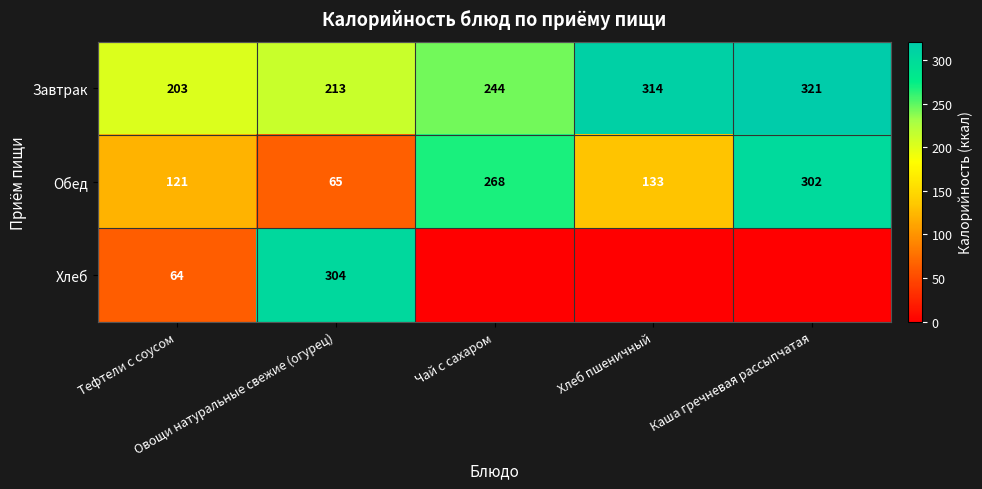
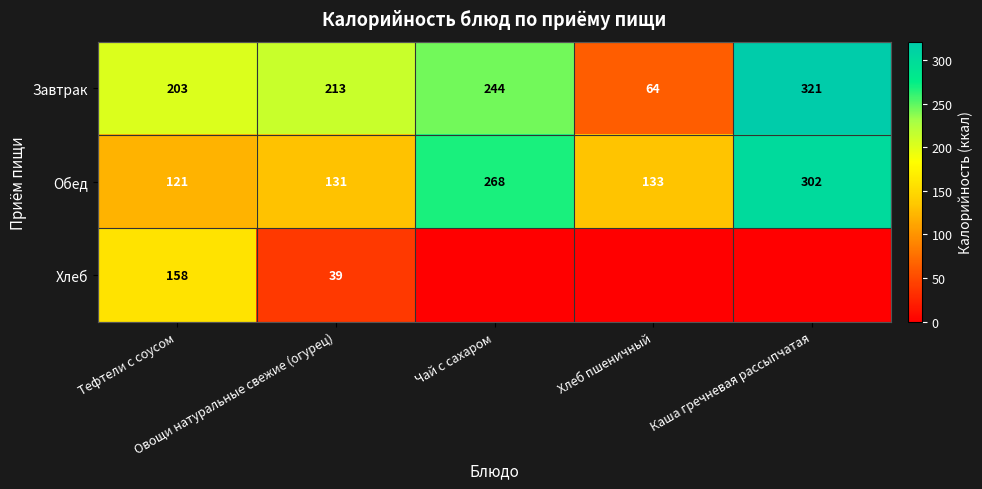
Завтрак, Хлеб пшеничный: 314 -> 64
Обед, Овощи натуральные свежие (огурец): 65 -> 131
Хлеб, Тефтели с соусом: 64 -> 158
Хлеб, Овощи натуральные свежие (огурец): 304 -> 39
